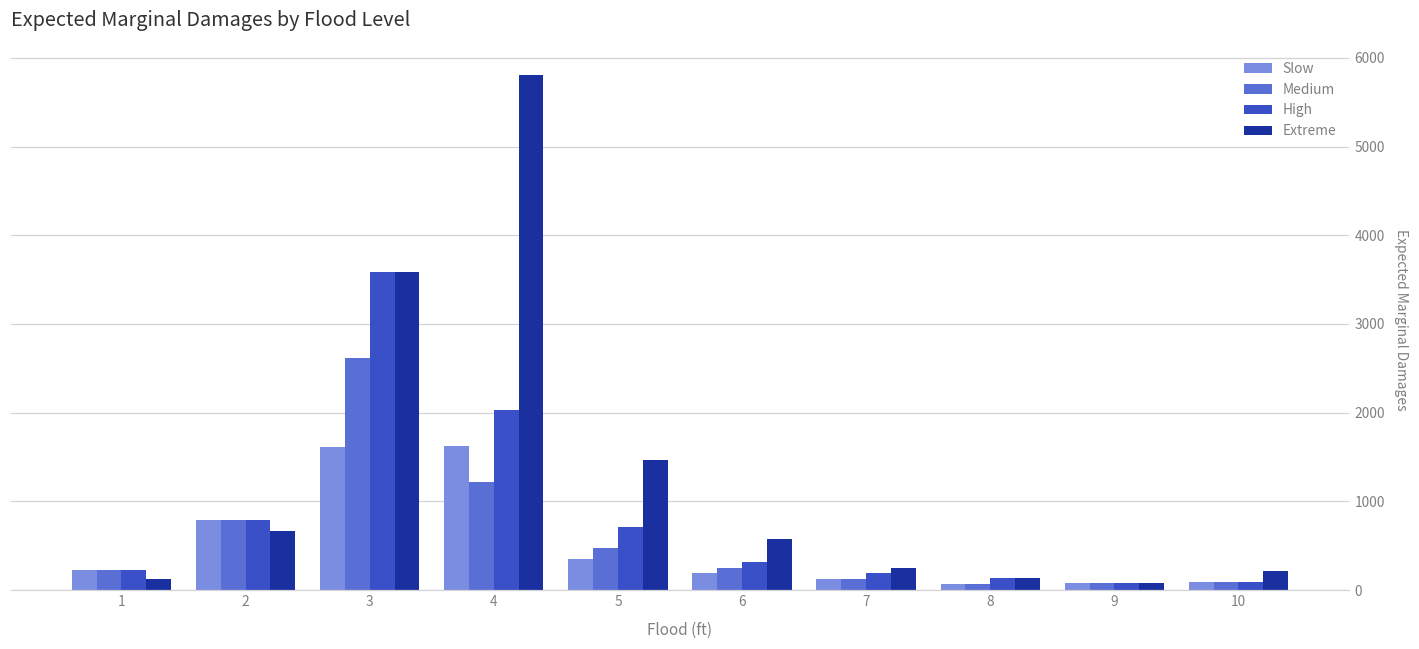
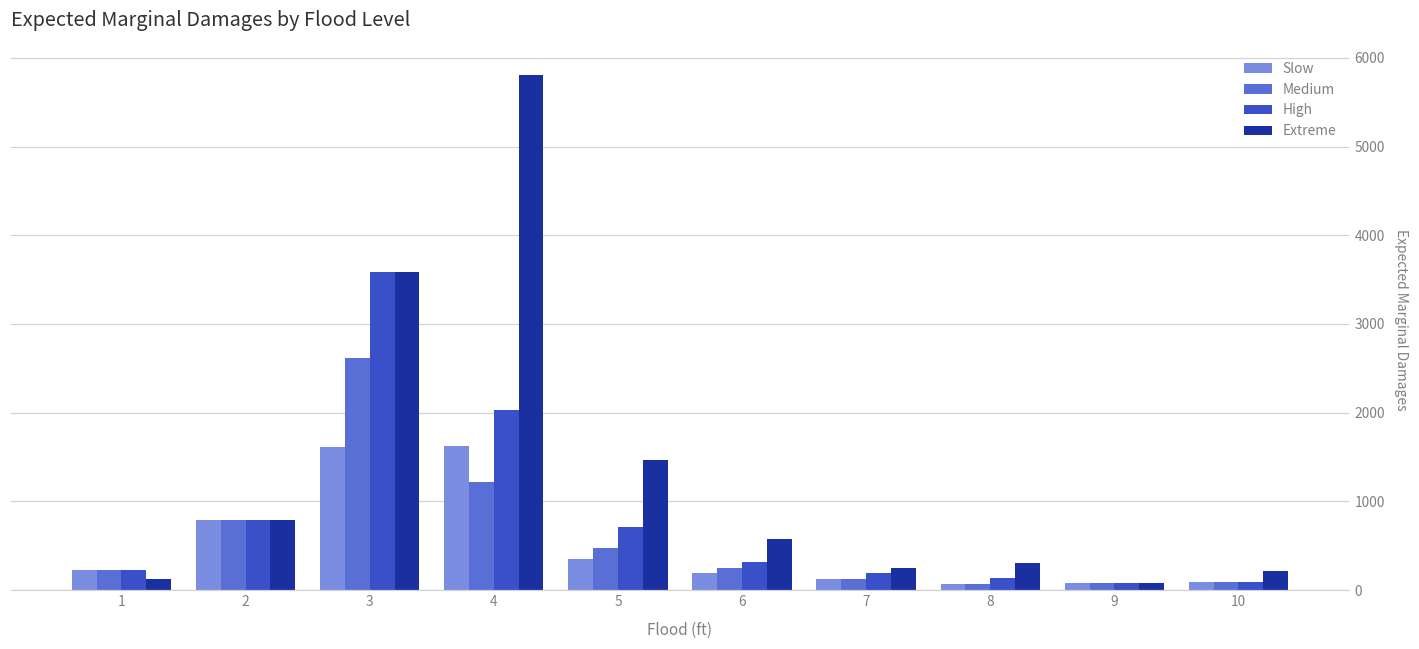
Extreme, 2: 700 -> 800
Extreme, 8: 100 -> 300
